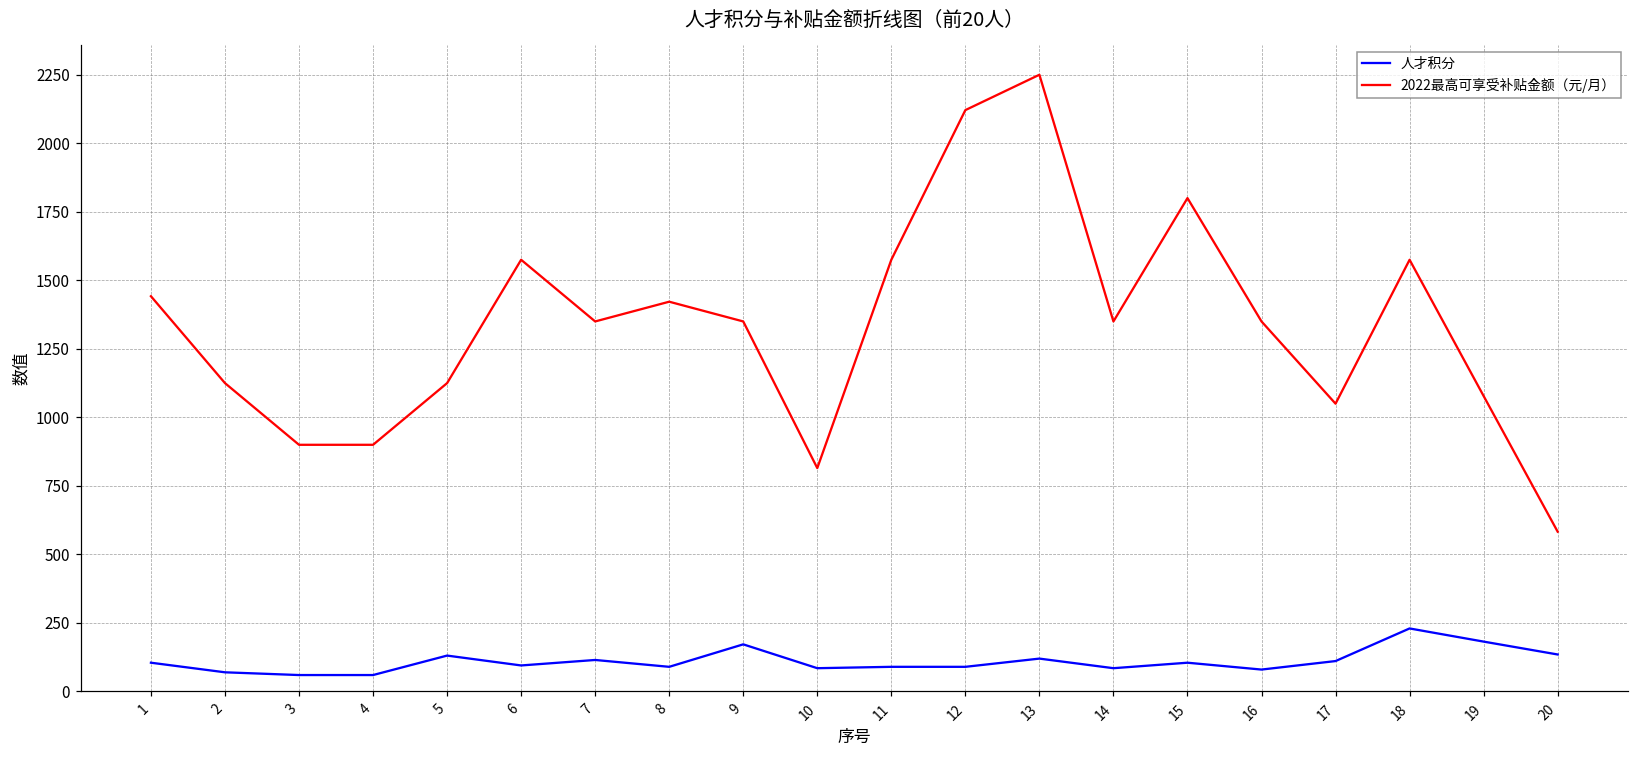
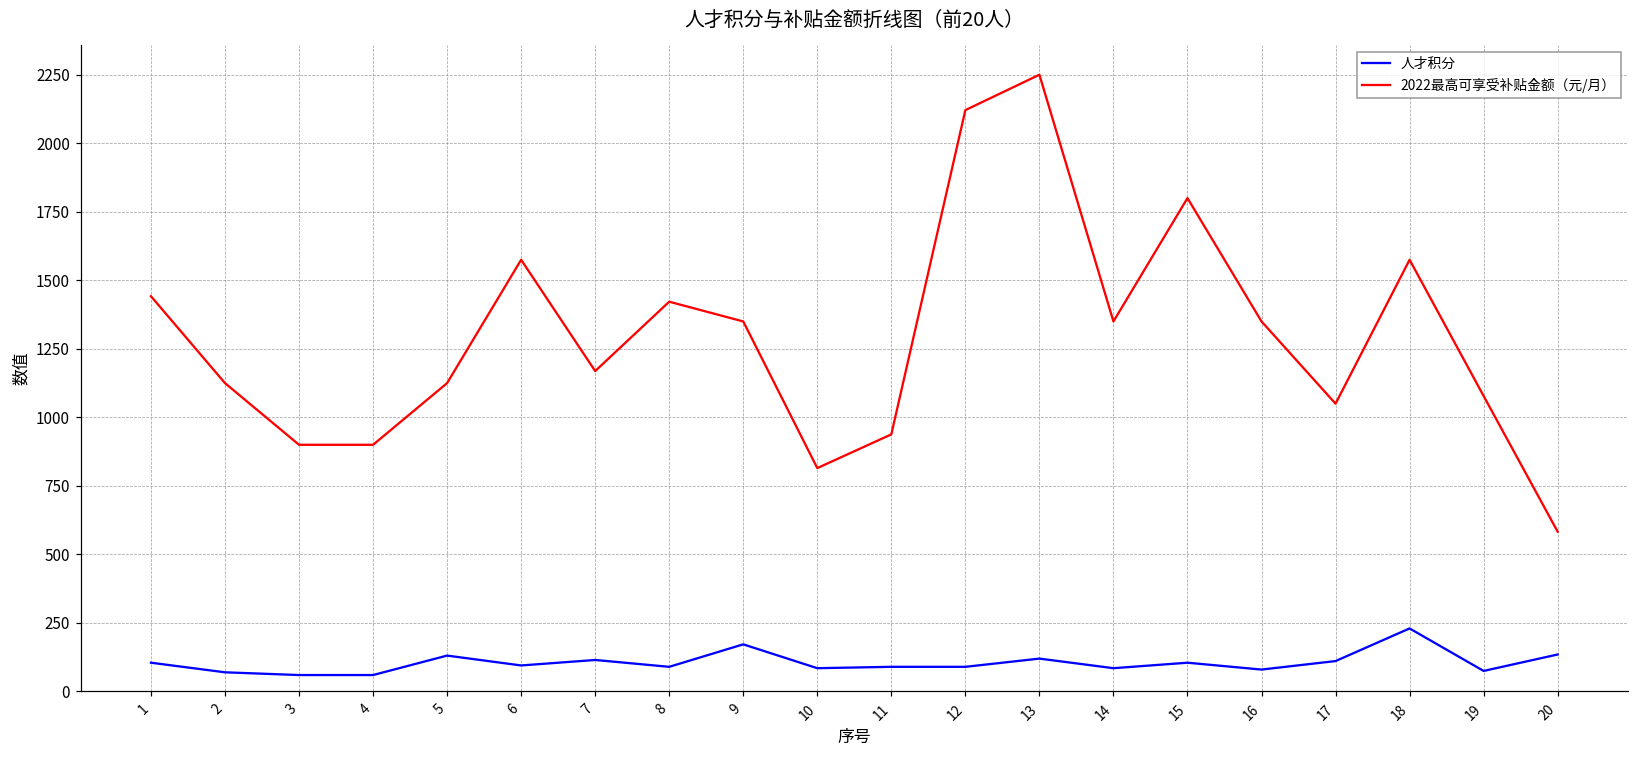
2022最高可享受补贴金额（元/月）, 7: 1350 -> 1170
2022最高可享受补贴金额（元/月）, 11: 1580 -> 940
人才积分, 19: 180 -> 80
